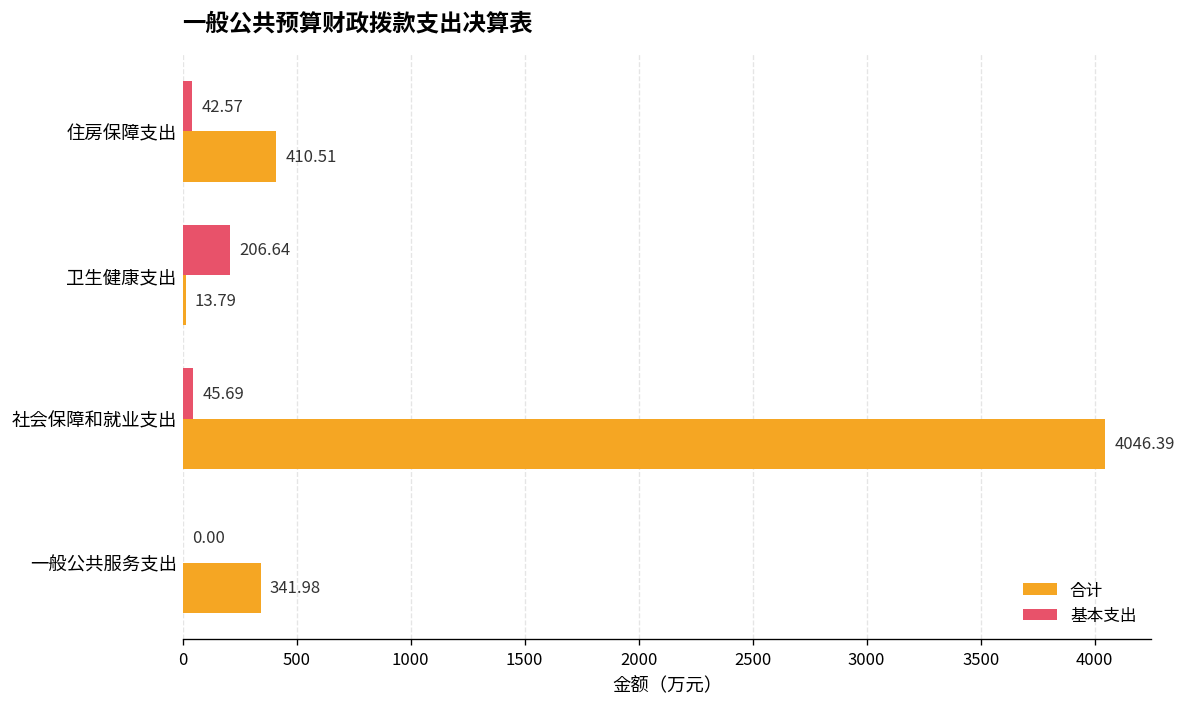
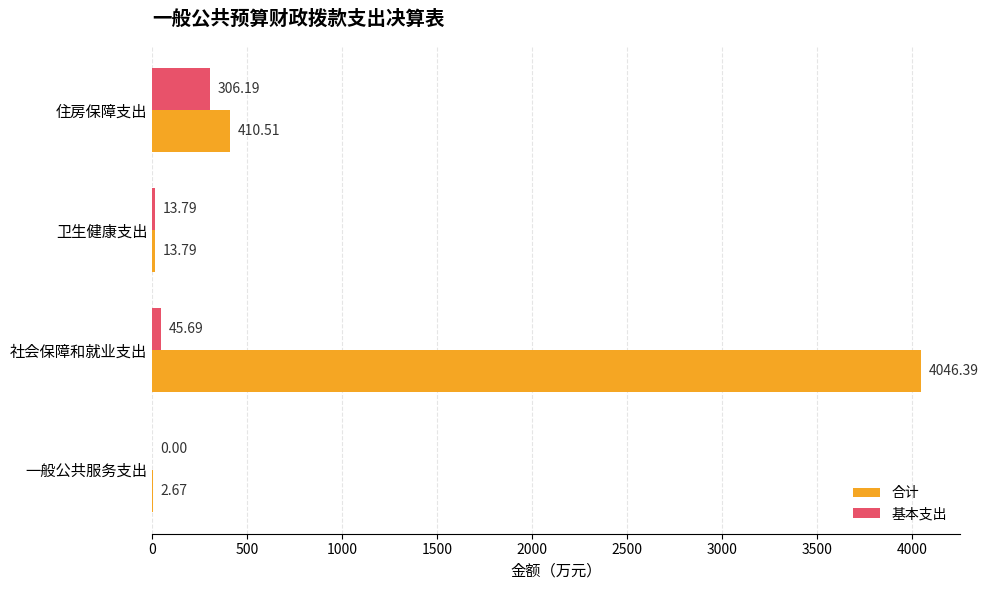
基本支出, 住房保障支出: 42.57 -> 306.19
基本支出, 卫生健康支出: 206.64 -> 13.79
合计, 一般公共服务支出: 341.98 -> 2.67
